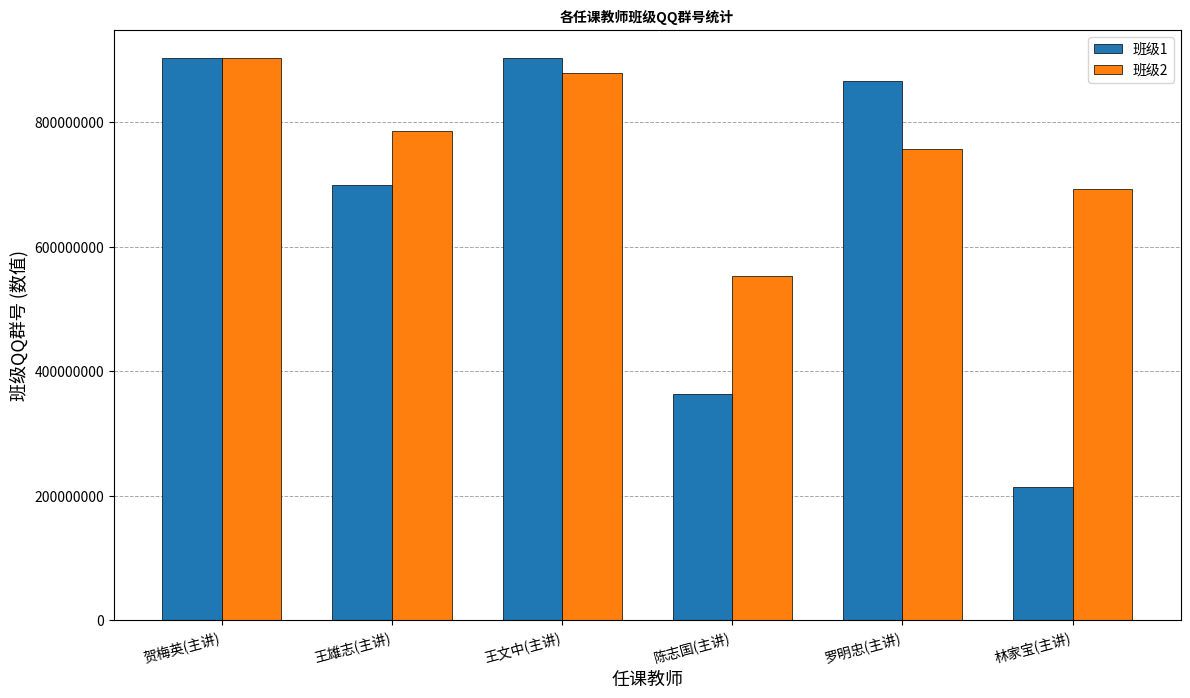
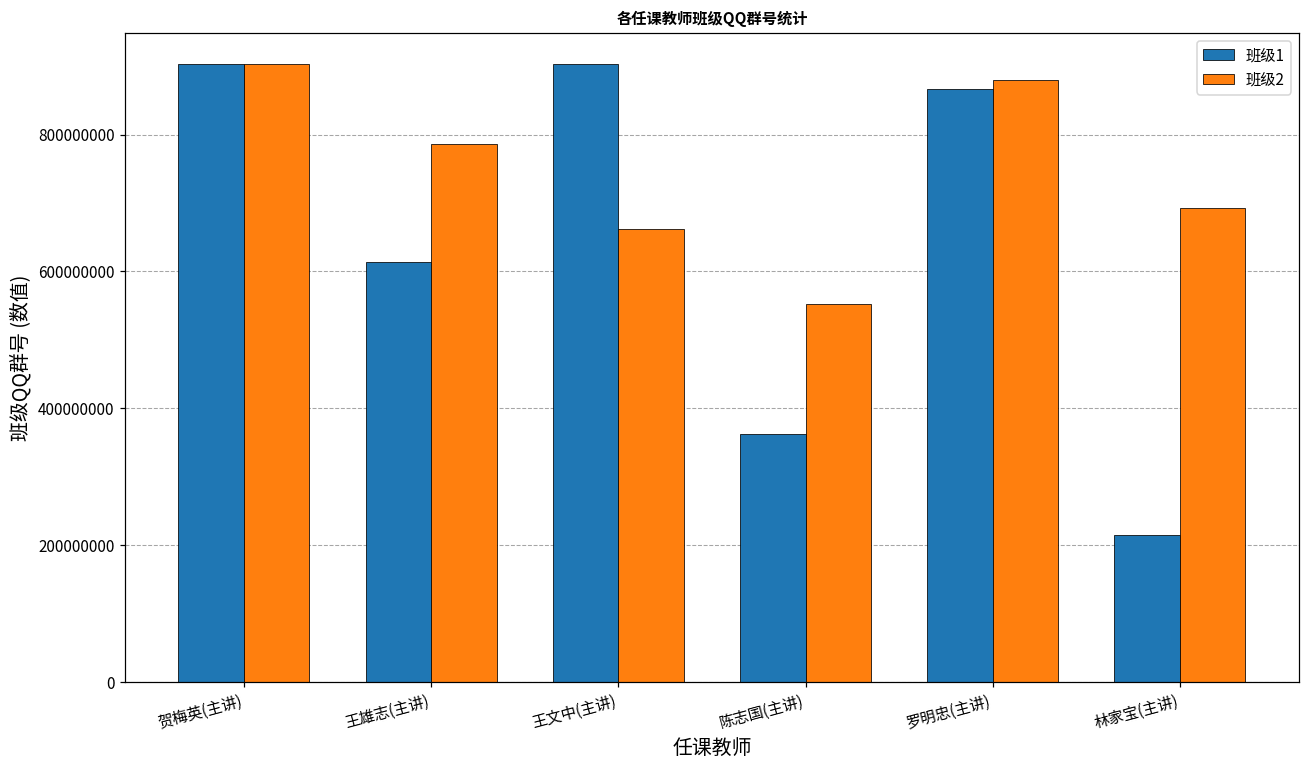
班级1, 王雄志(主讲): 700000000 -> 610000000
班级2, 王文中(主讲): 880000000 -> 660000000
班级2, 罗明忠(主讲): 760000000 -> 880000000
